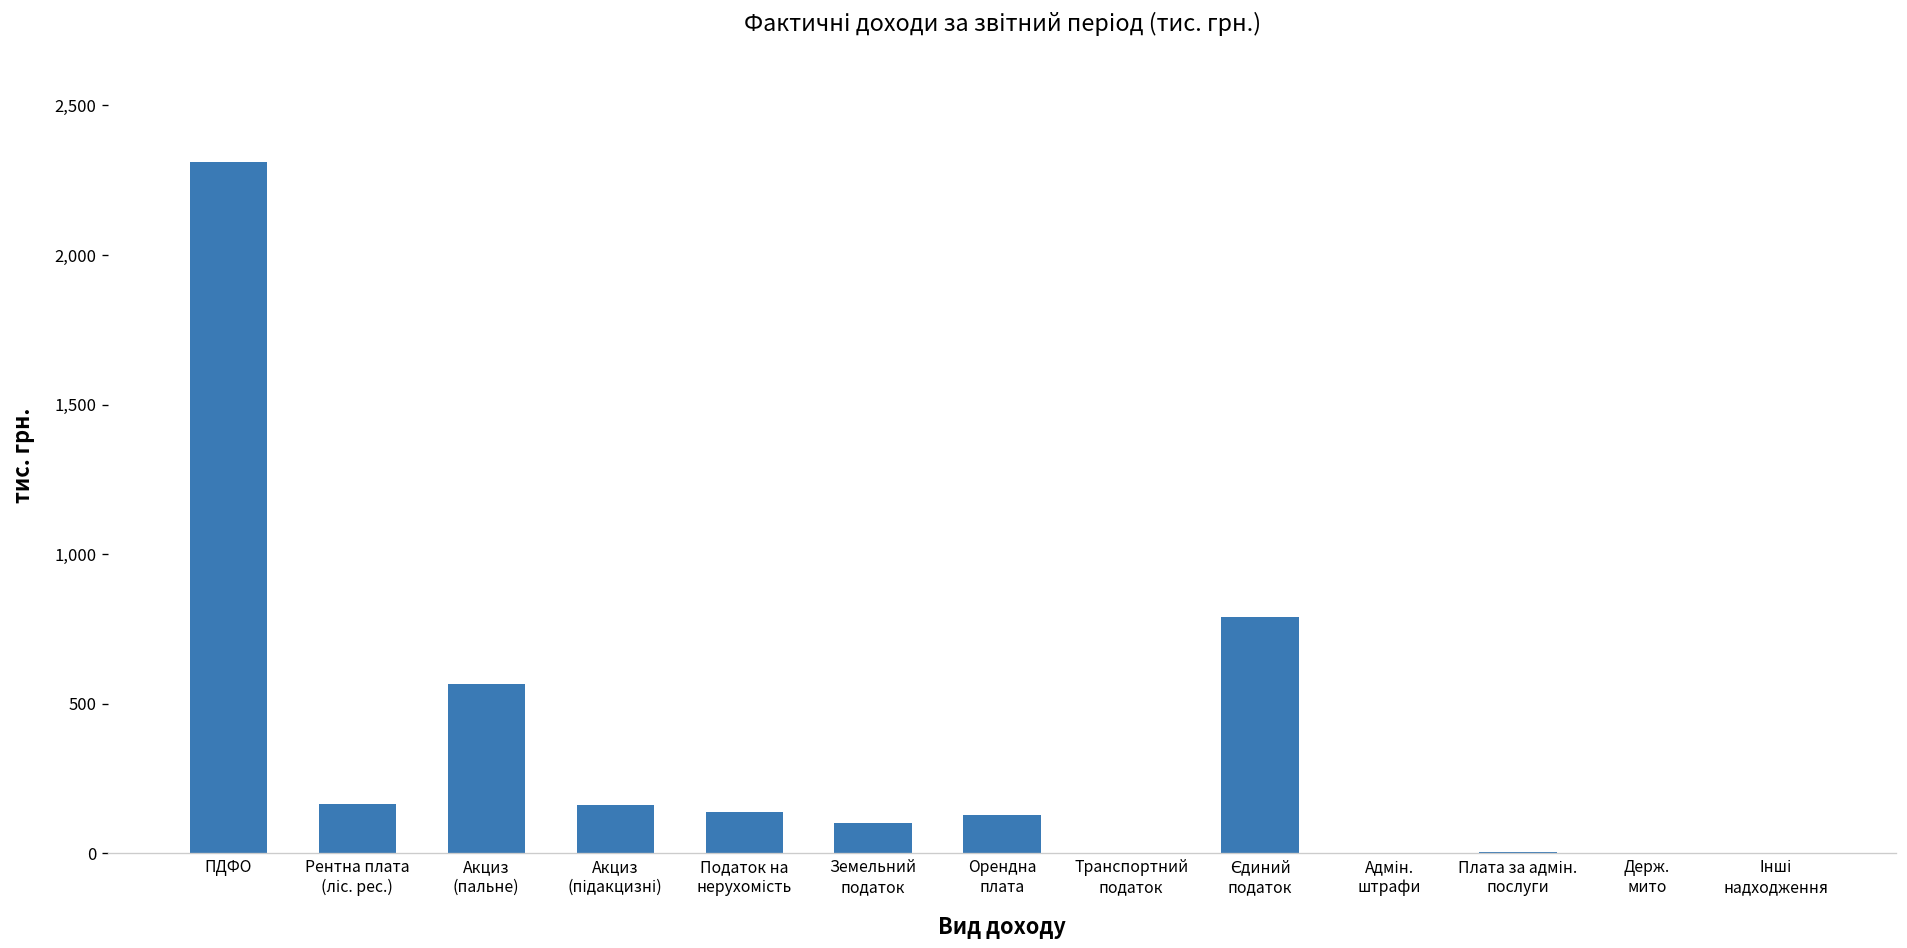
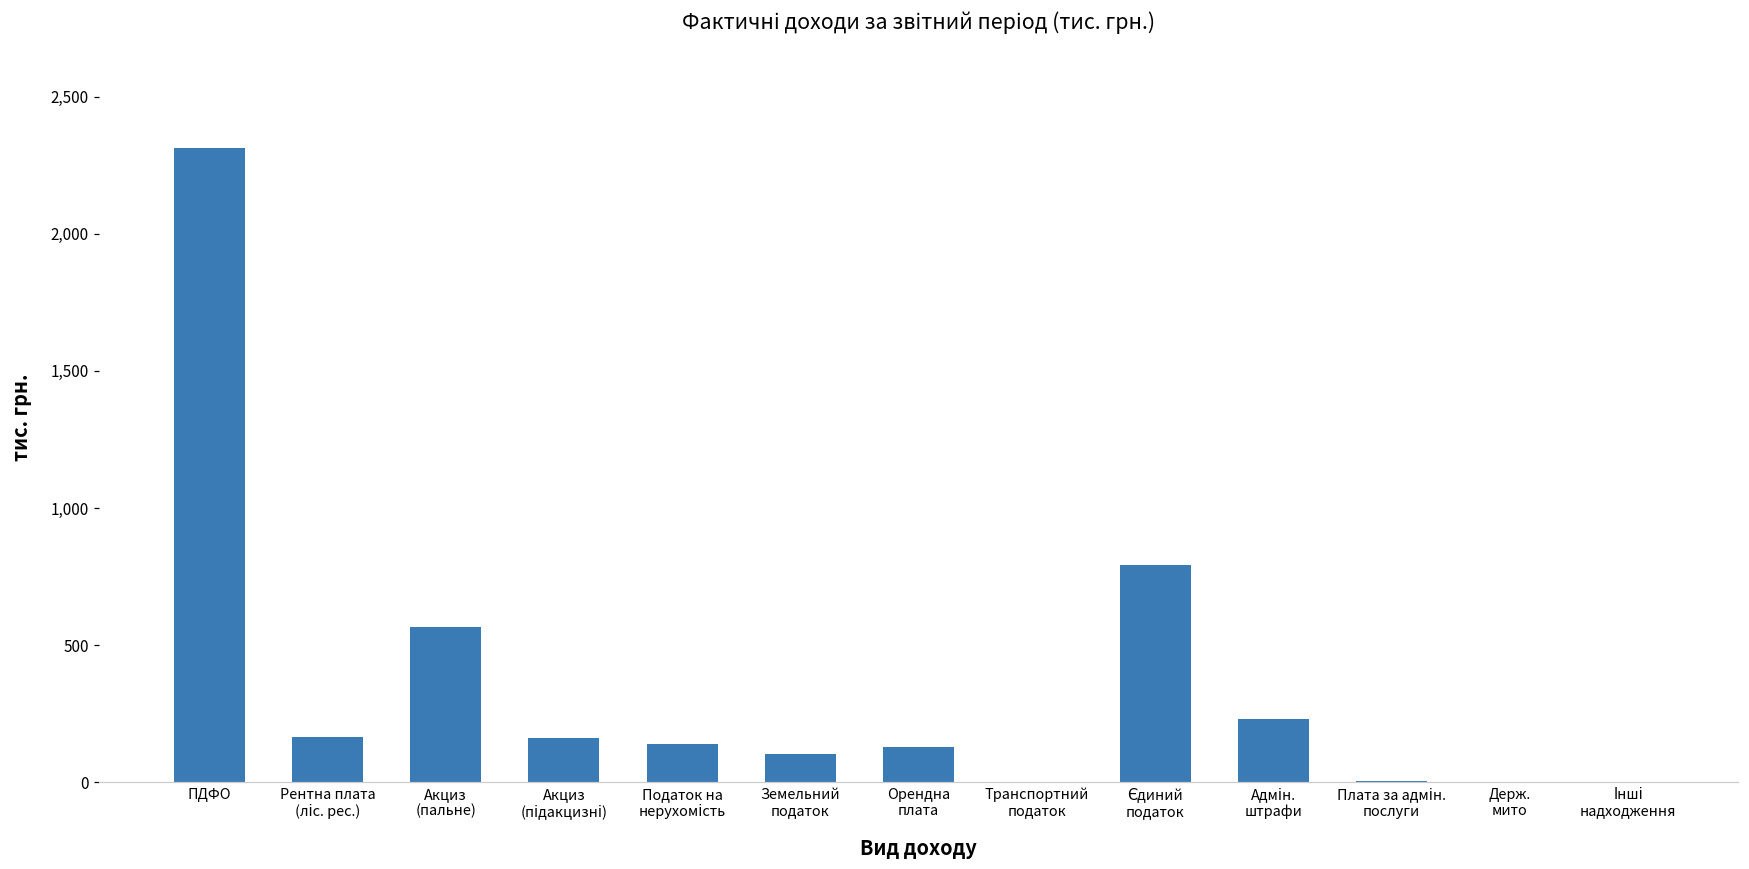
Адмін. штрафи: 0 -> 230
